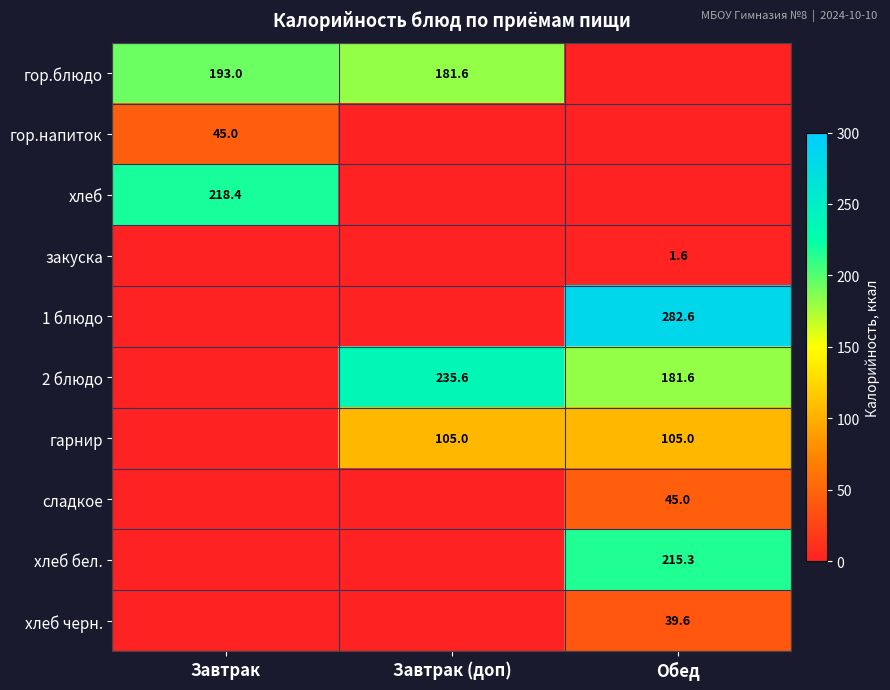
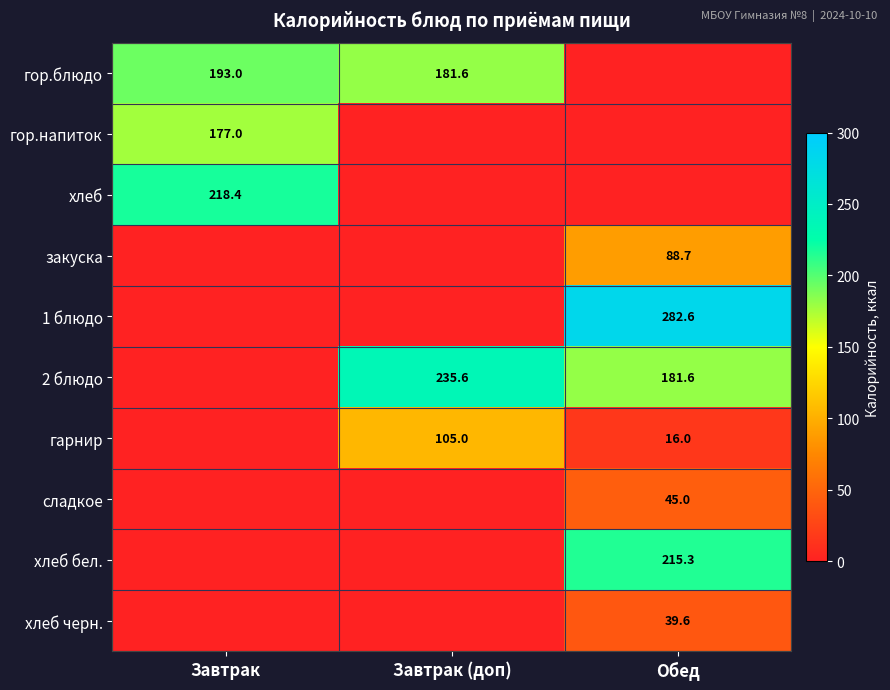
гор.напиток, Завтрак: 45.0 -> 177.0
закуска, Обед: 1.6 -> 88.7
гарнир, Обед: 105.0 -> 16.0
